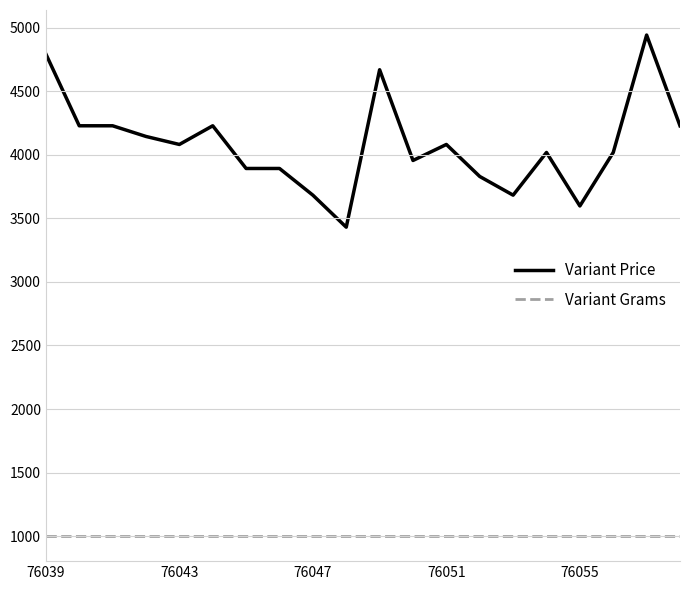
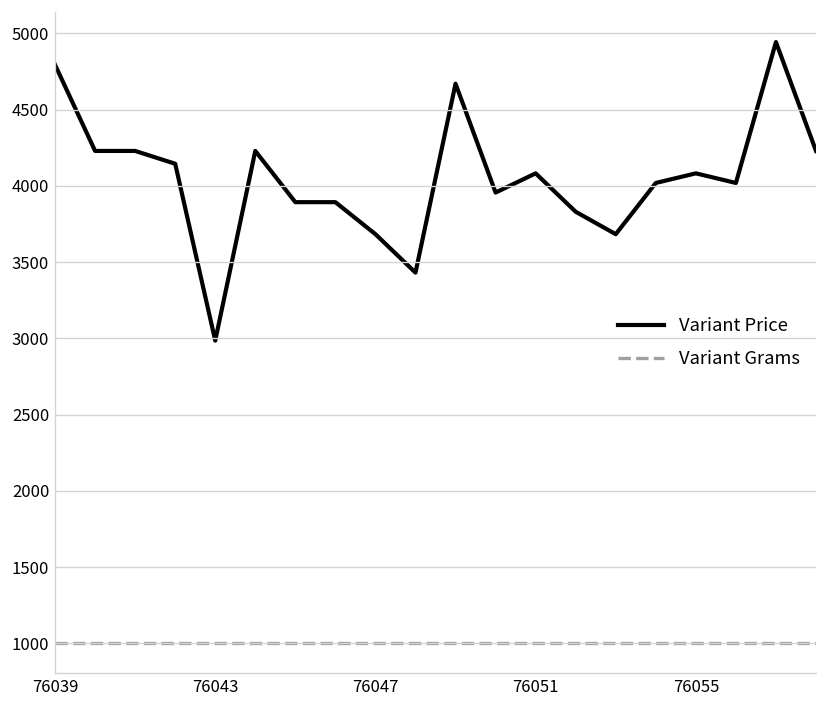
Variant Price, 76043: 4080 -> 2990
Variant Price, 76055: 3600 -> 4080
